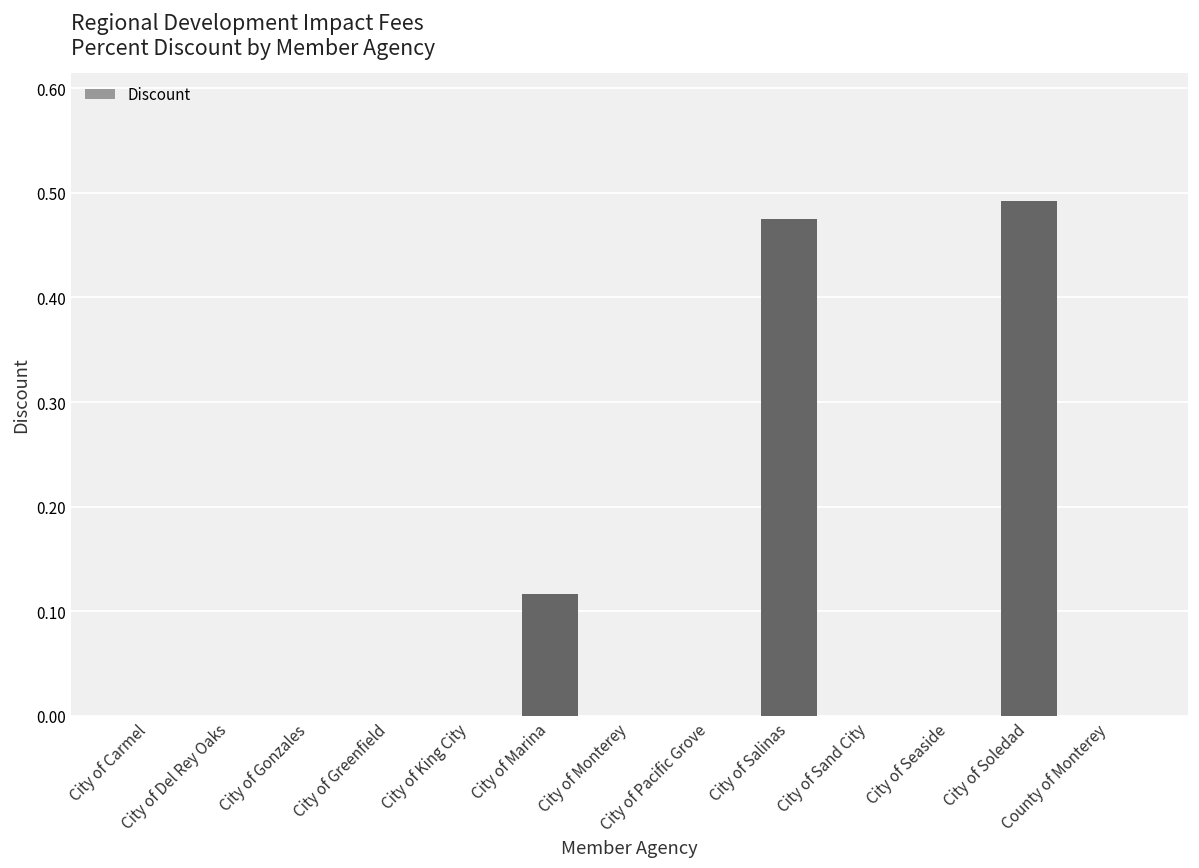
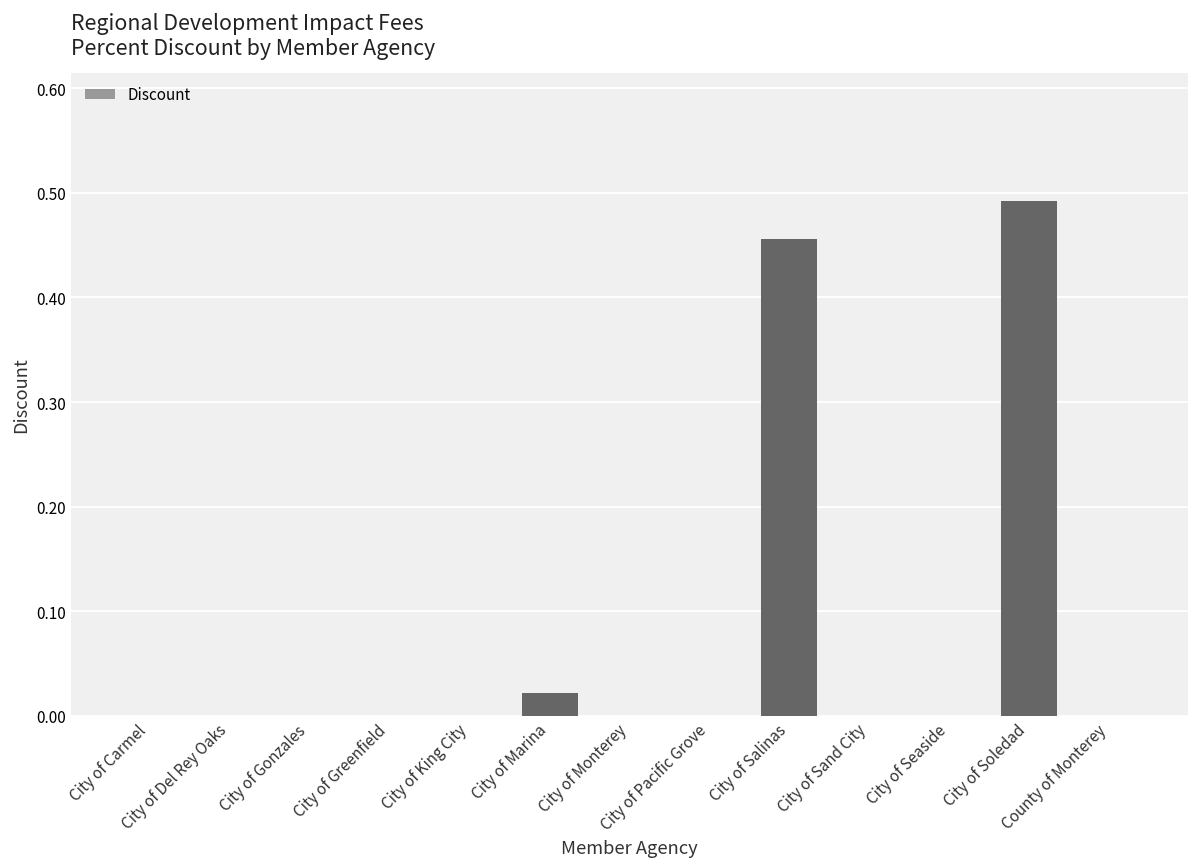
City of Marina: 0.12 -> 0.02
City of Salinas: 0.48 -> 0.46
